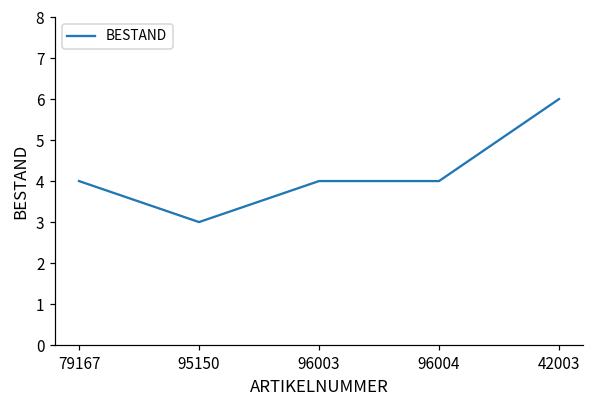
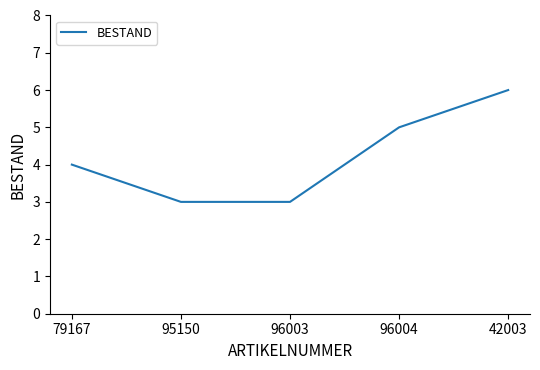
96003: 4 -> 3
96004: 4 -> 5
